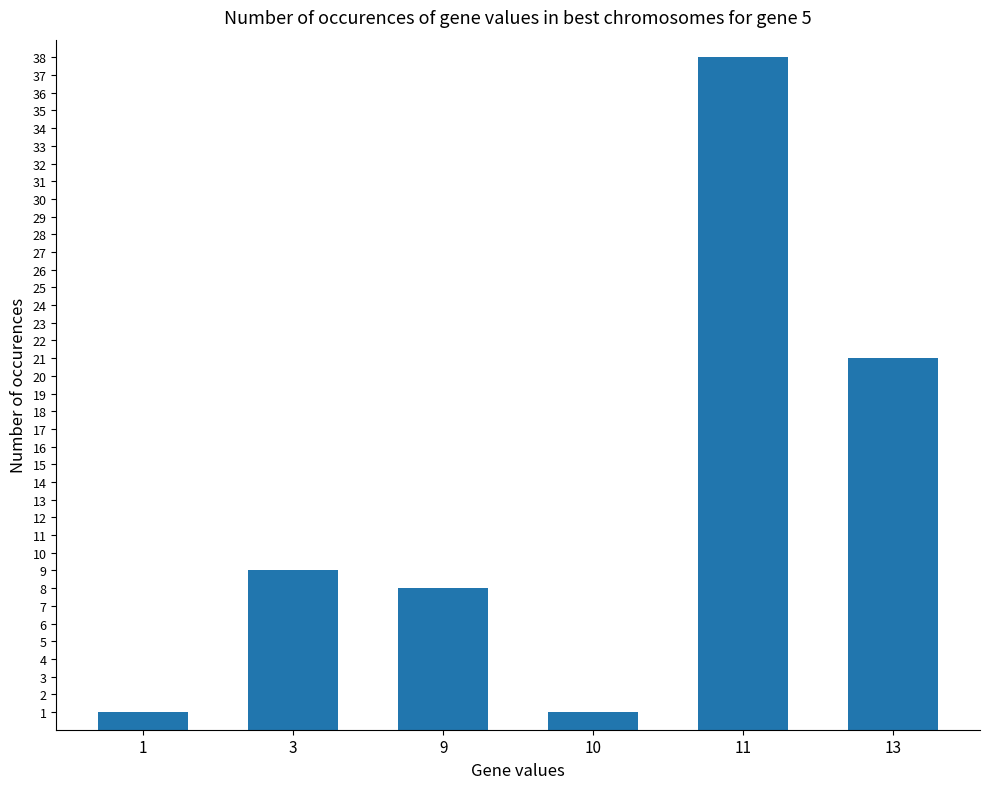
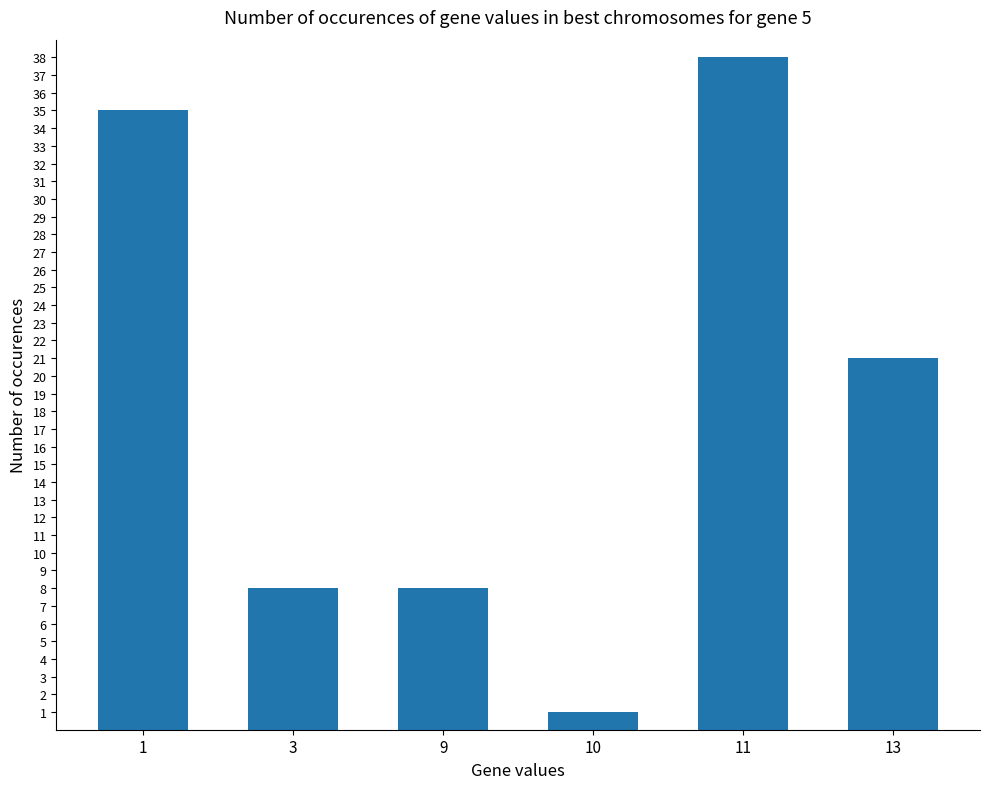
1: 1 -> 35
3: 9 -> 8
